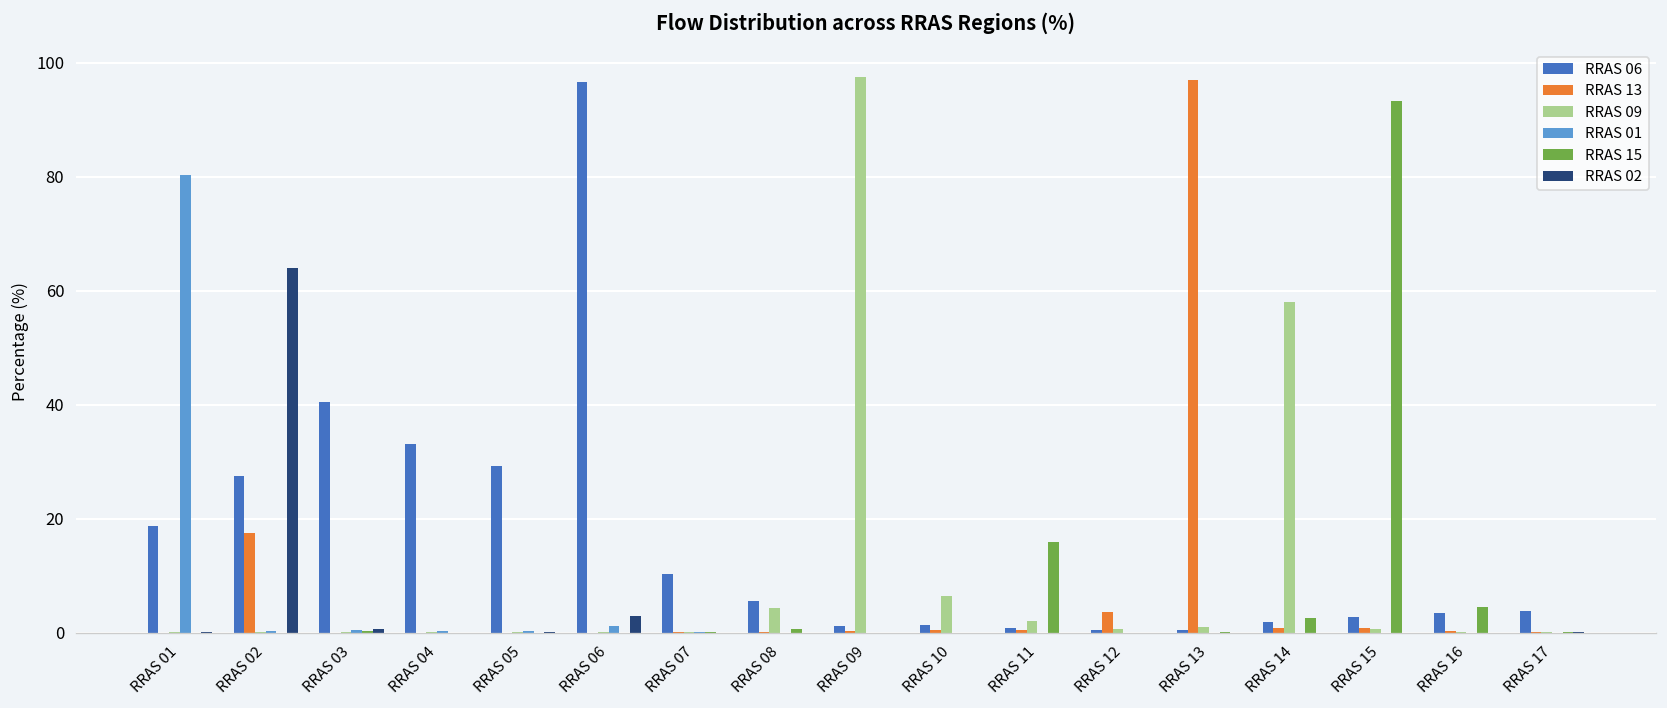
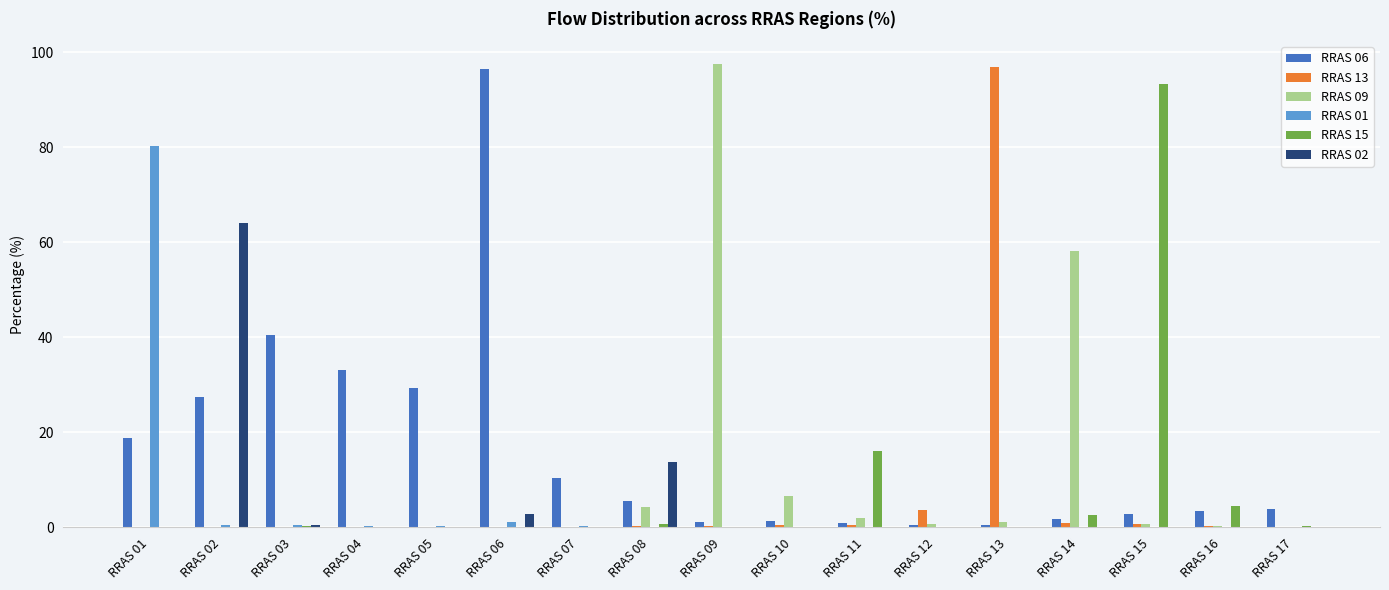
RRAS 13, RRAS 02: 18 -> 0
RRAS 02, RRAS 08: 0 -> 14
